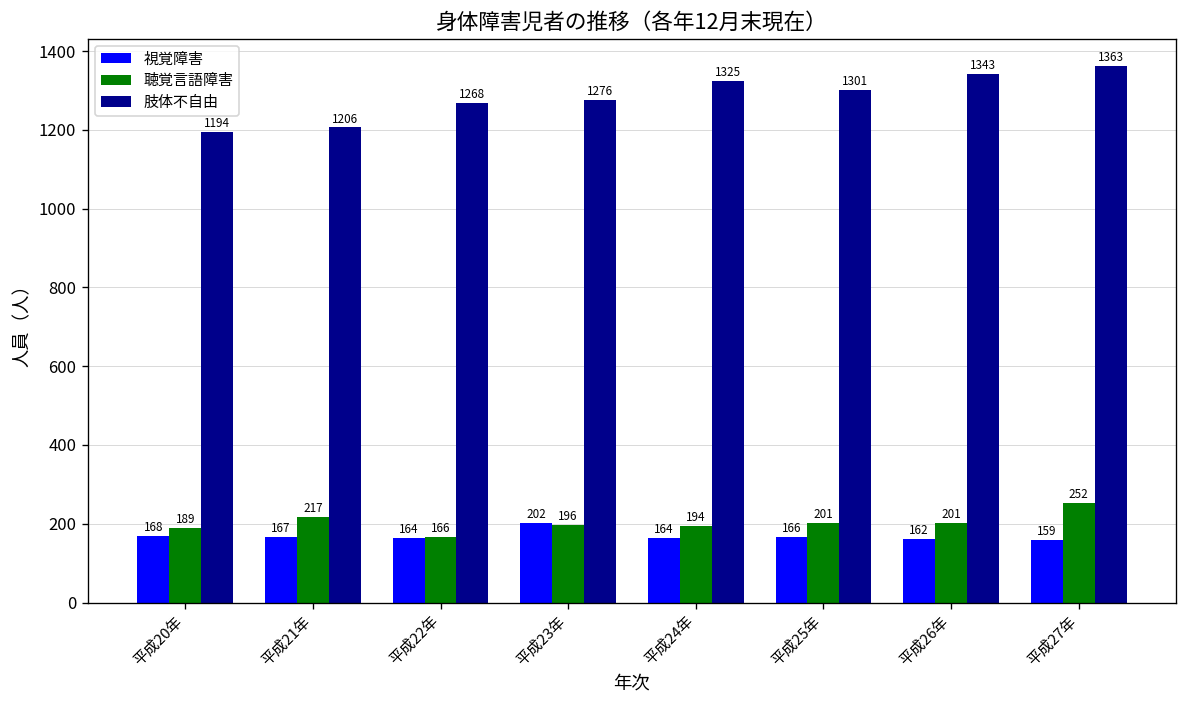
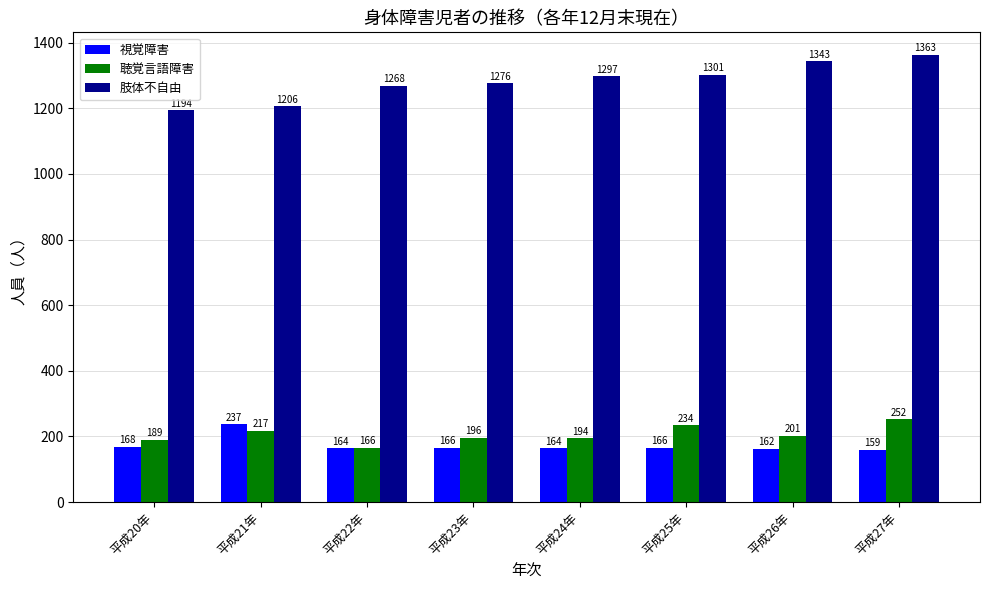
視覚障害, 平成21年: 167 -> 237
視覚障害, 平成23年: 202 -> 166
肢体不自由, 平成24年: 1325 -> 1297
聴覚言語障害, 平成25年: 201 -> 234
